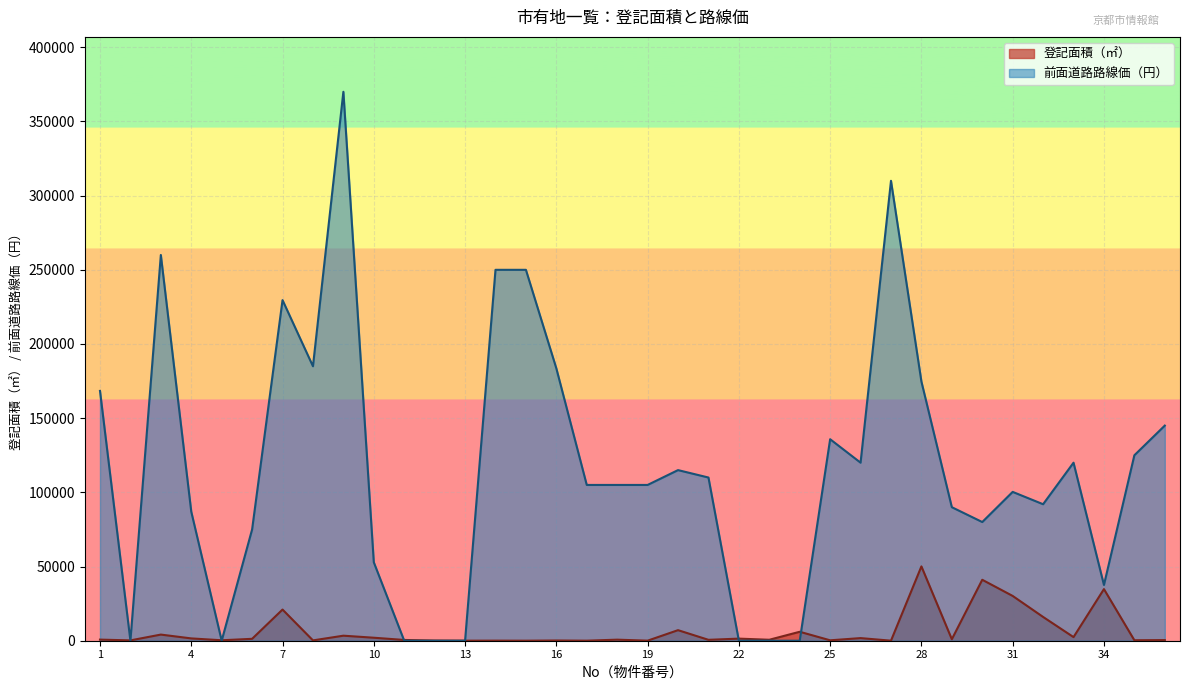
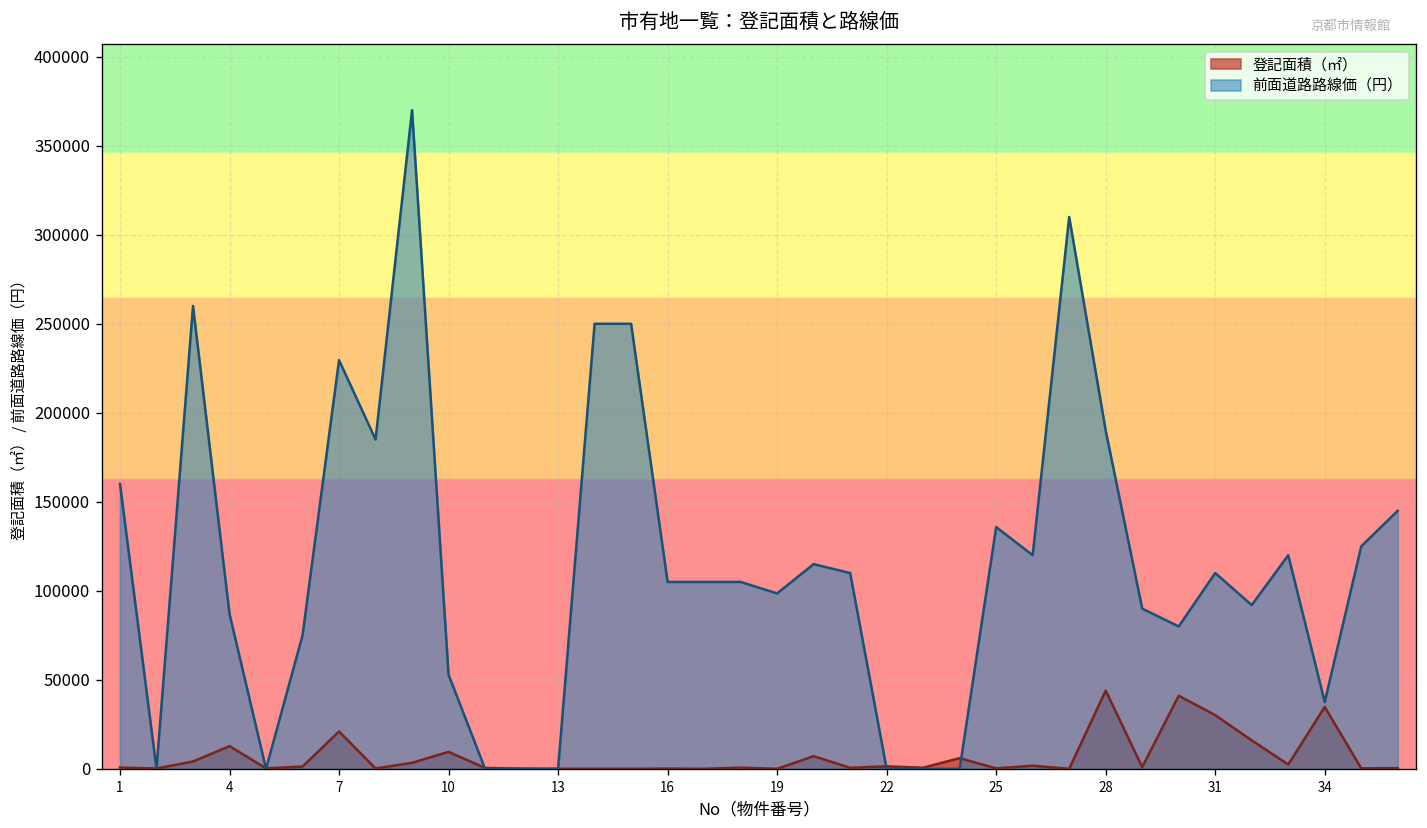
前面道路路線価（円）, 1: 168000 -> 160000
登記面積（㎡）, 4: 2000 -> 13000
登記面積（㎡）, 10: 2000 -> 10000
前面道路路線価（円）, 16: 184000 -> 105000
前面道路路線価（円）, 19: 105000 -> 99000
登記面積（㎡）, 28: 50000 -> 44000
前面道路路線価（円）, 28: 175000 -> 190000
前面道路路線価（円）, 31: 100000 -> 110000
